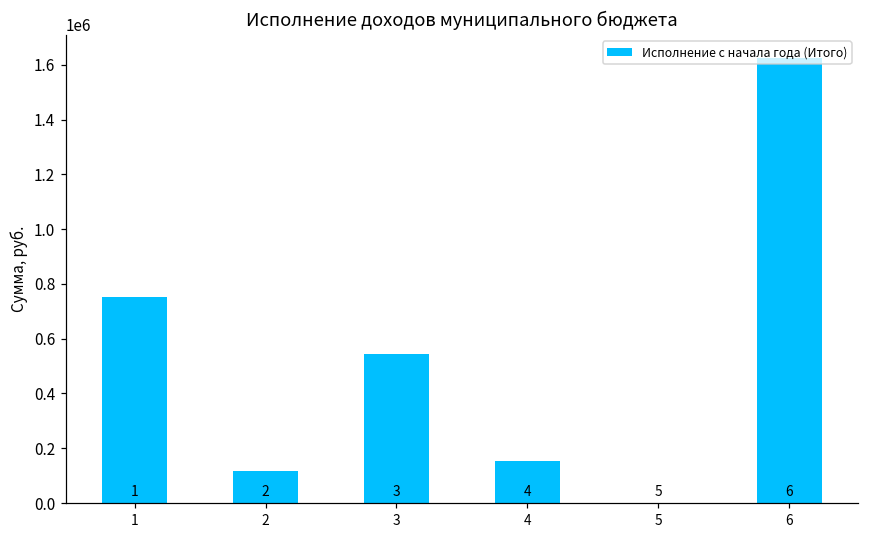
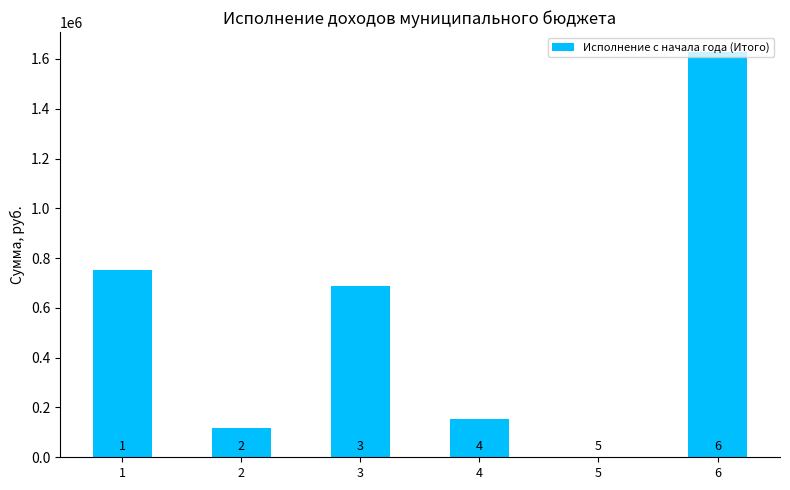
3: 540000 -> 690000
